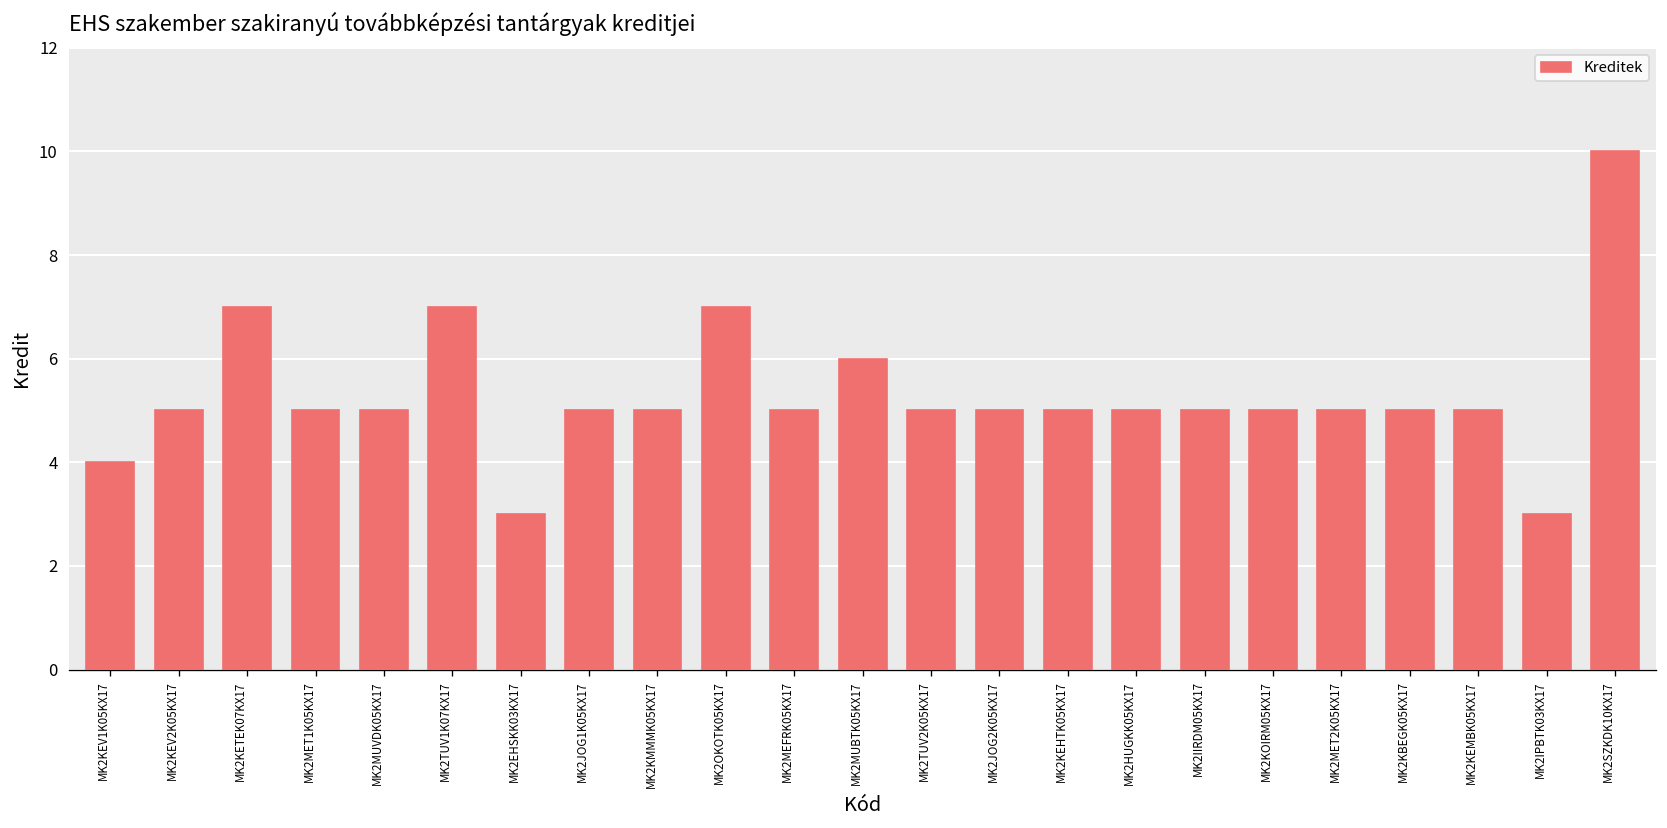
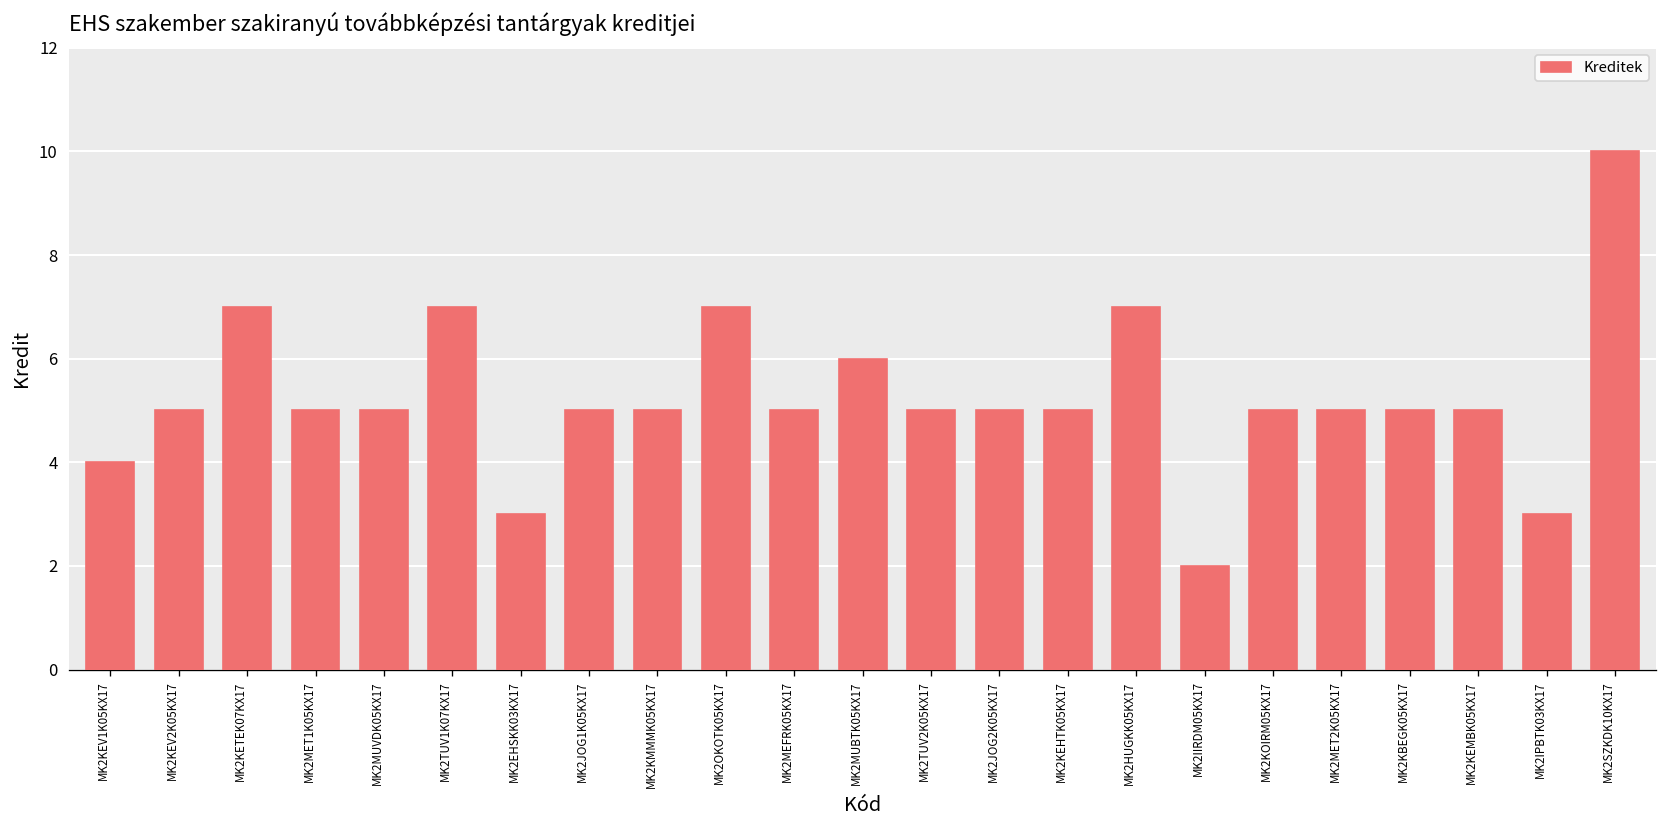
MK2HUGKK05KX17: 5 -> 7
MK2IIRDM05KX17: 5 -> 2
